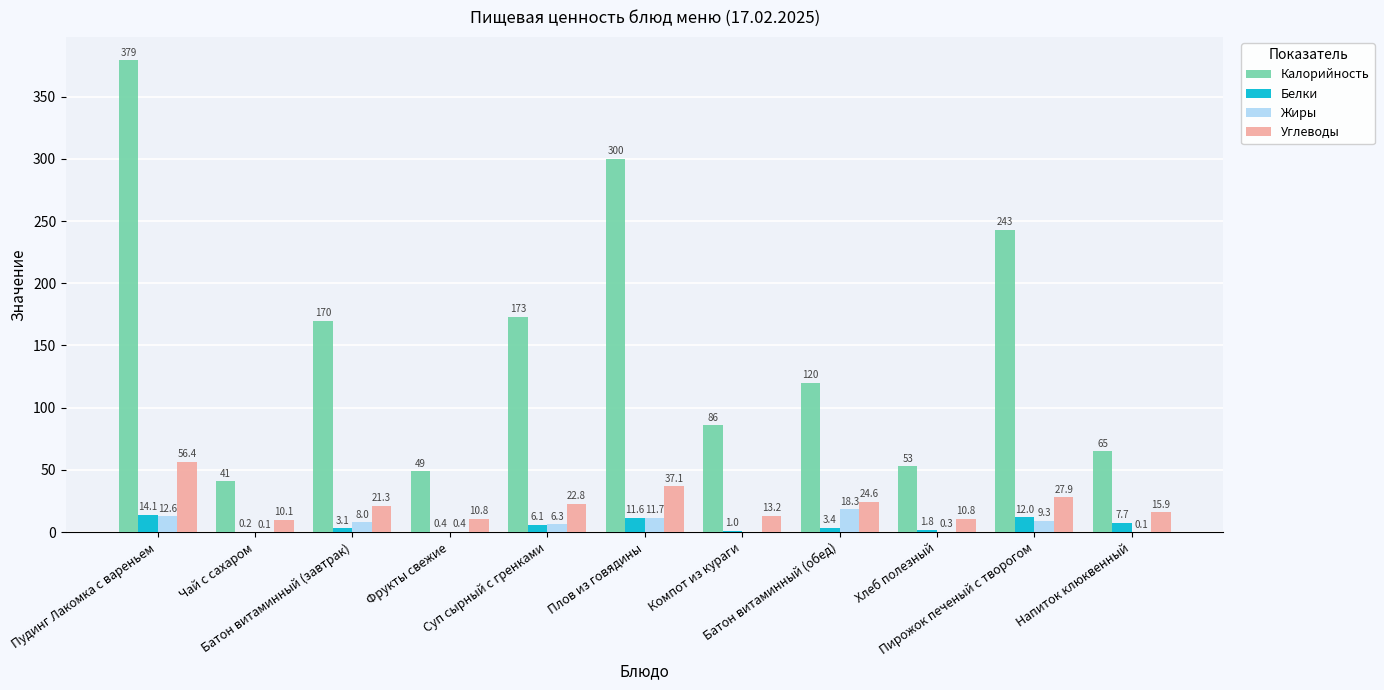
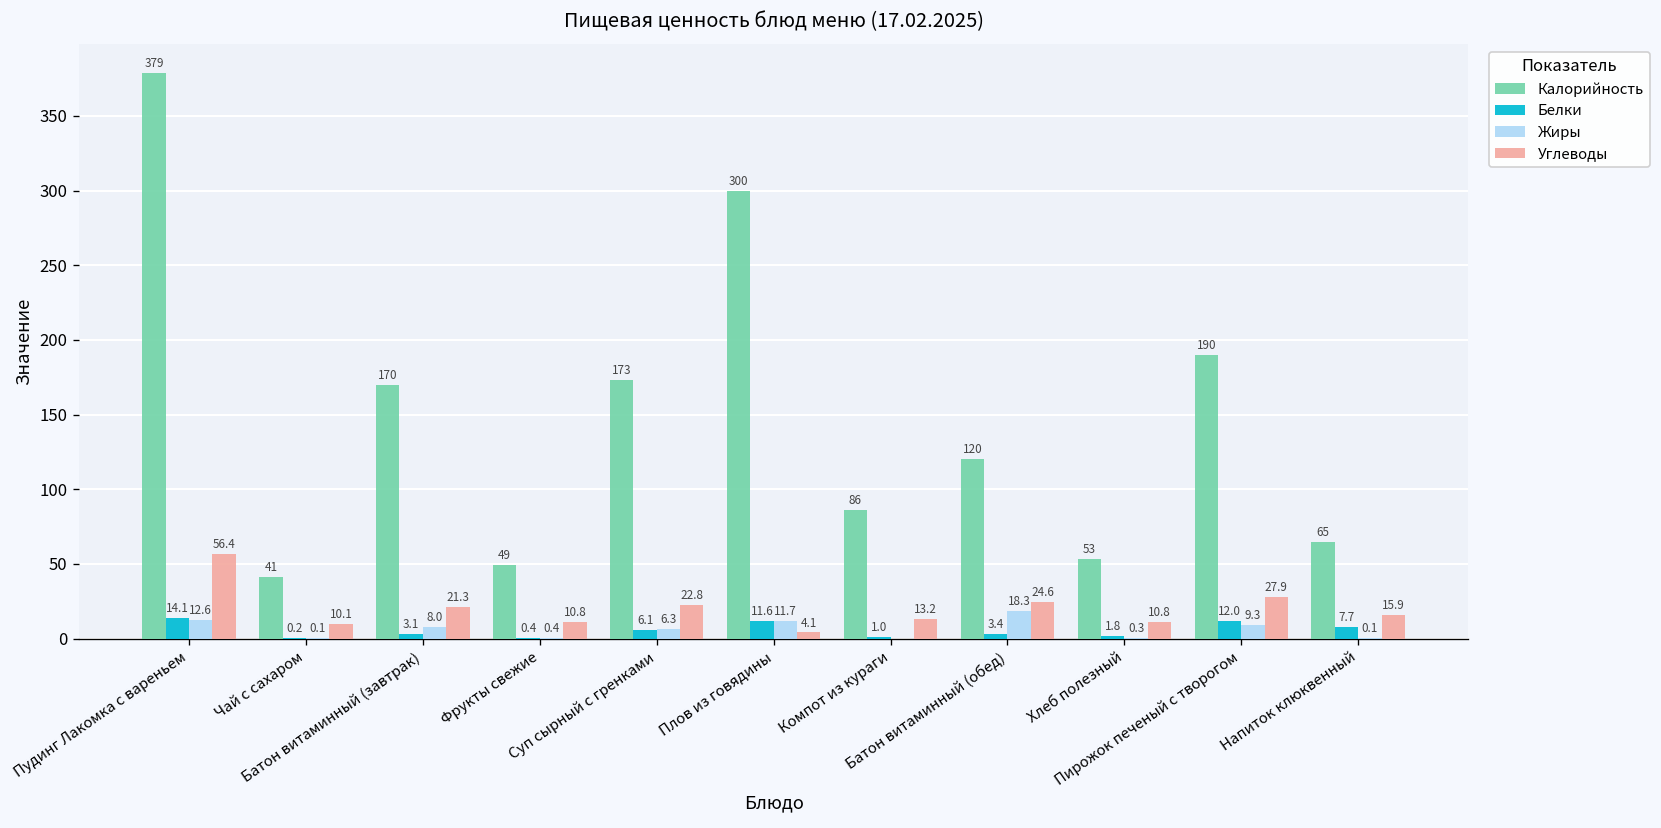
Углеводы, Плов из говядины: 37.1 -> 4.1
Калорийность, Пирожок печеный с творогом: 243 -> 190
